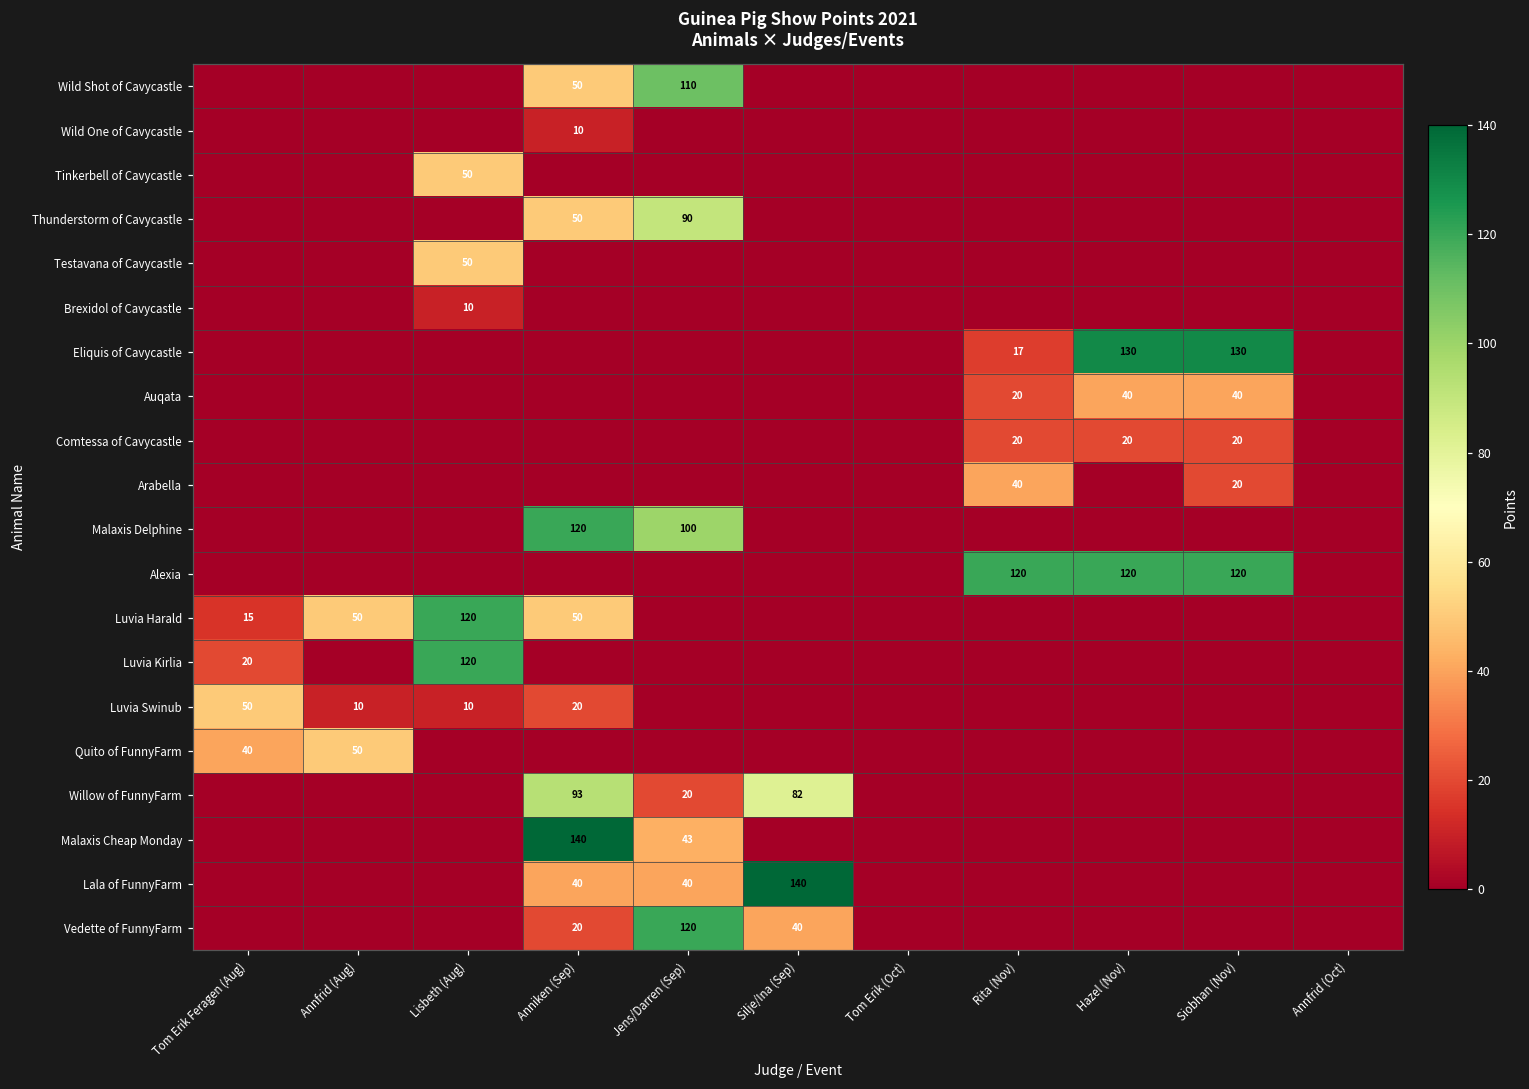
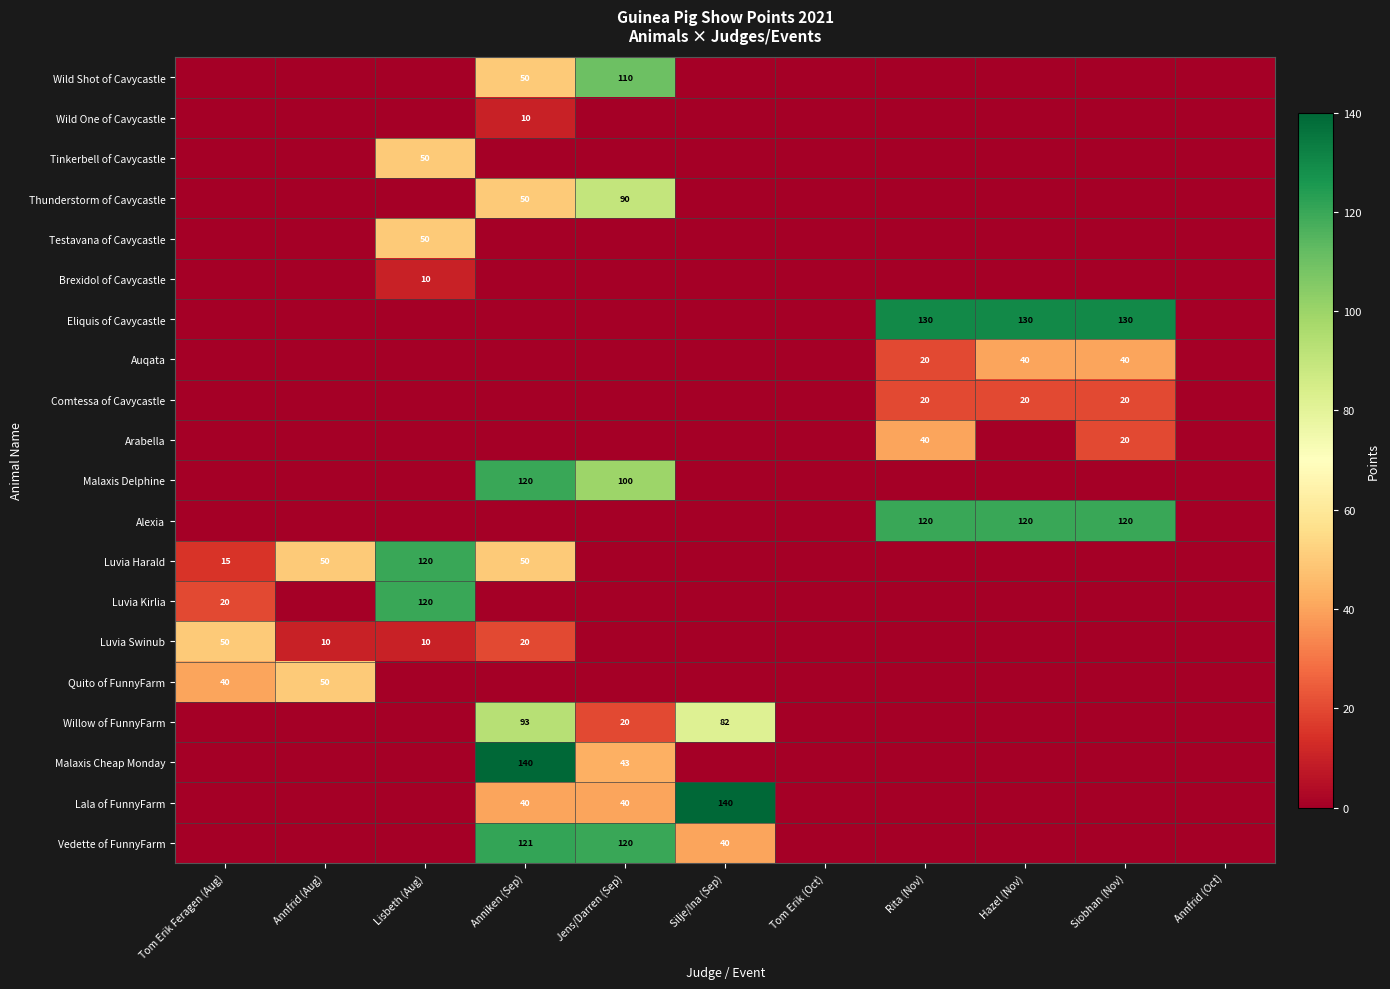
Eliquis of Cavycastle, Rita (Nov): 17 -> 130
Vedette of FunnyFarm, Anniken (Sep): 20 -> 121
